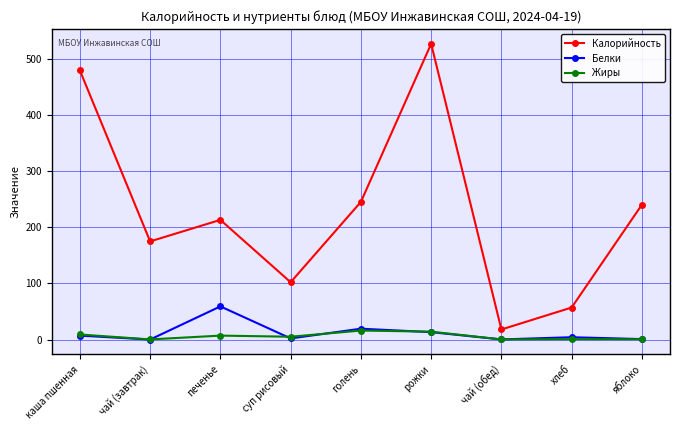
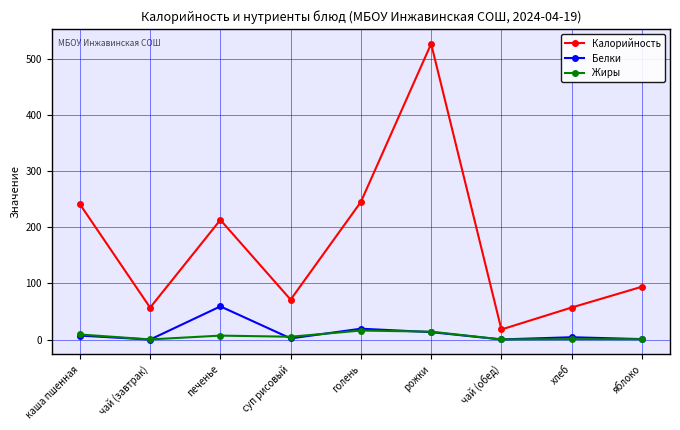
Калорийность, каша пшенная: 480 -> 240
Калорийность, чай (завтрак): 170 -> 60
Калорийность, суп рисовый: 100 -> 70
Калорийность, яблоко: 240 -> 90
